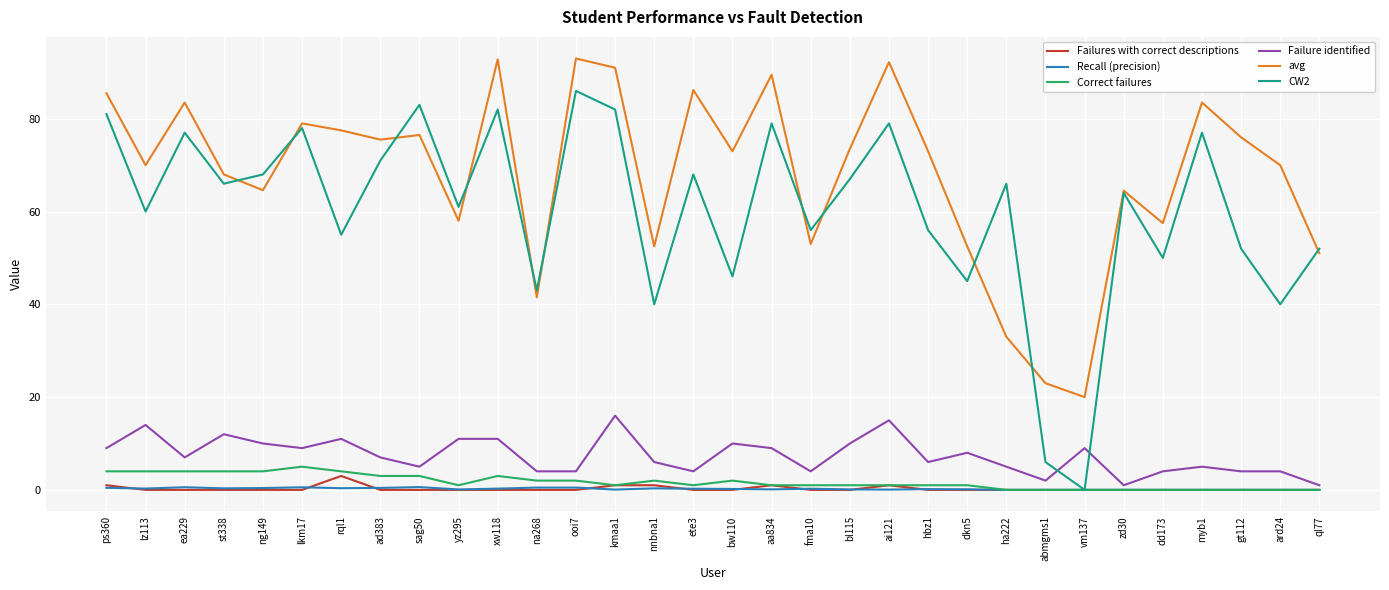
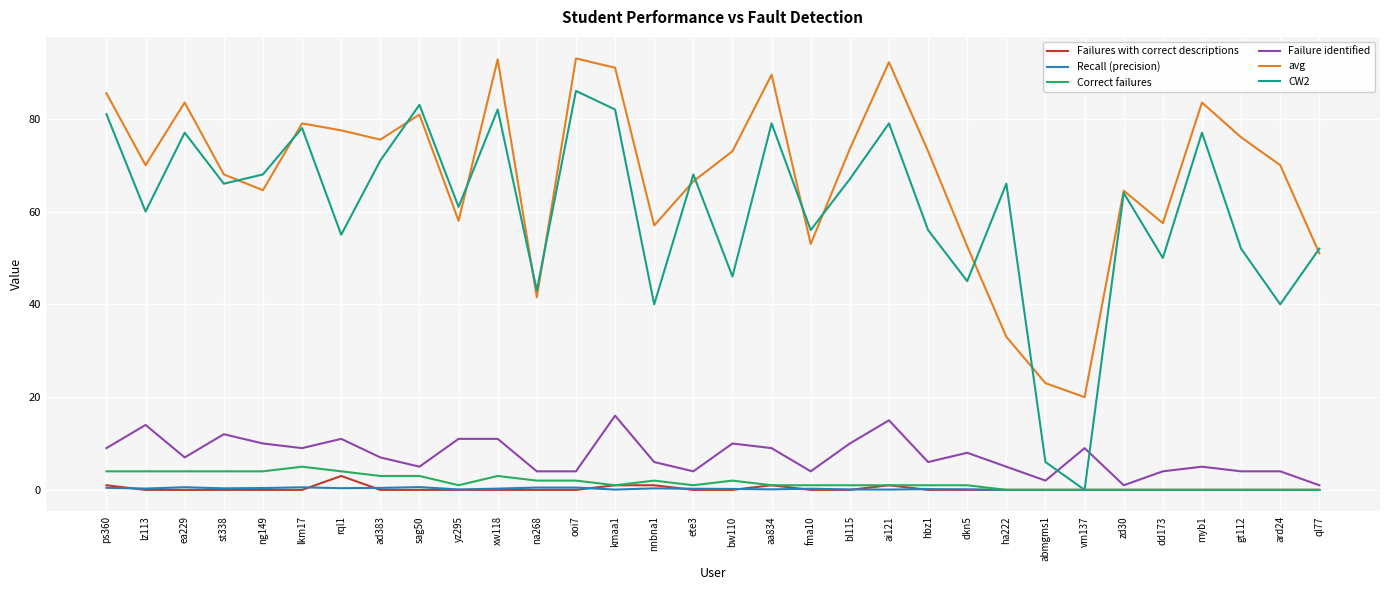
avg, sag50: 77 -> 81
avg, nnbna1: 53 -> 57
avg, ete3: 86 -> 67
